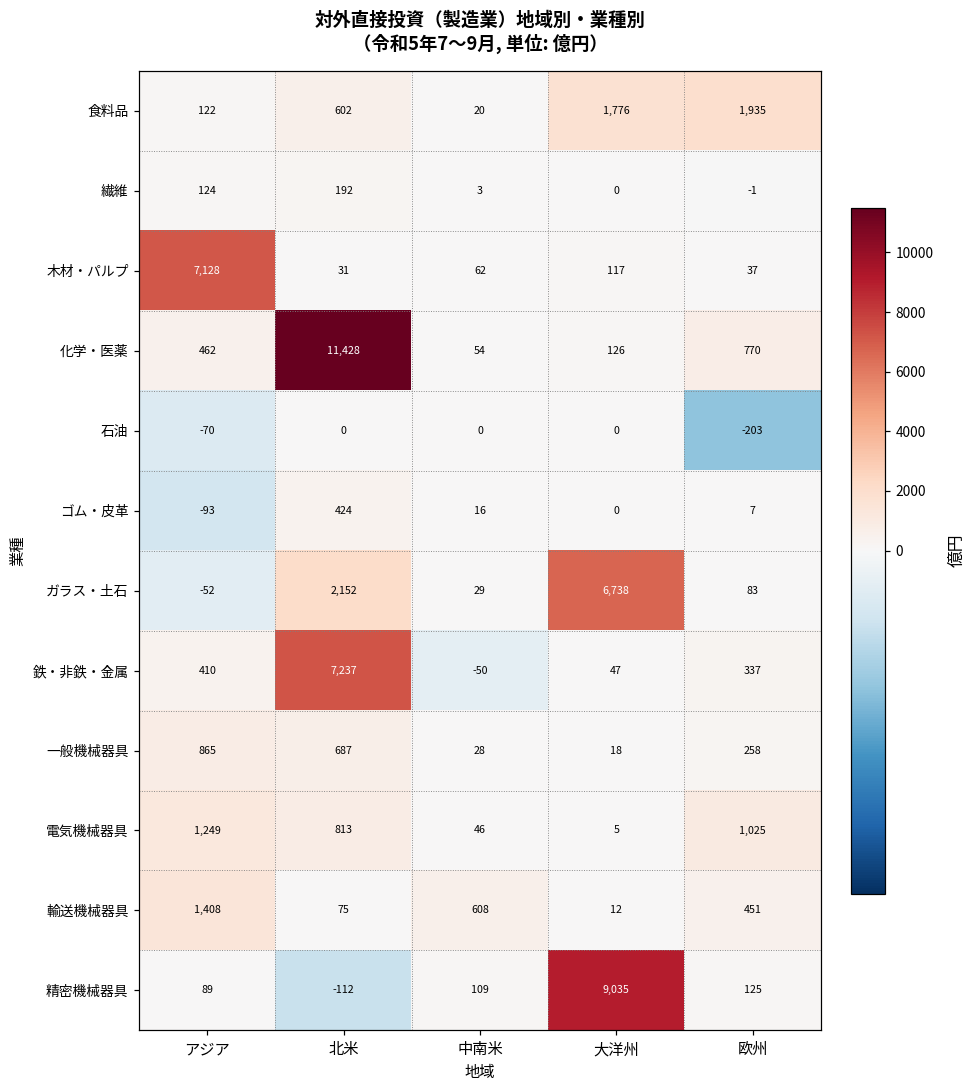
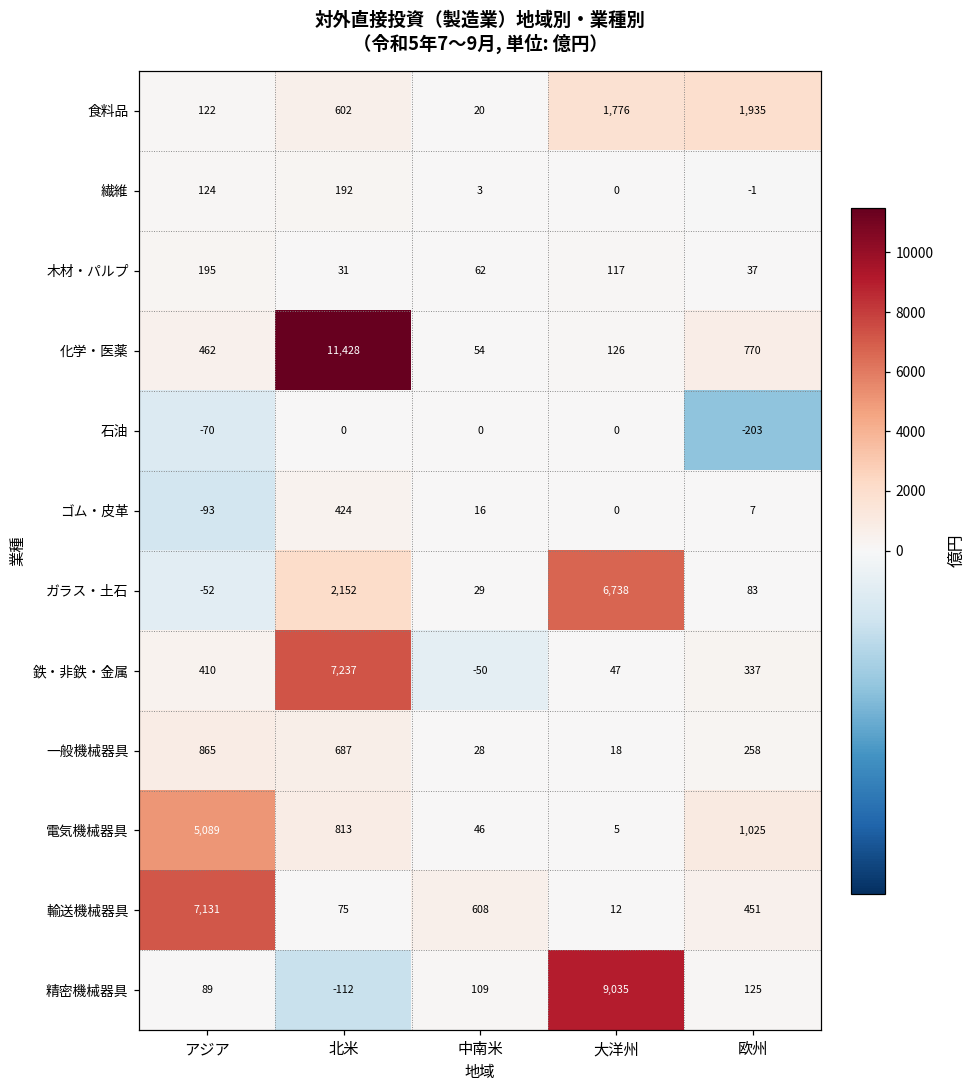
木材・パルプ, アジア: 7,128 -> 195
電気機械器具, アジア: 1,249 -> 5,089
輸送機械器具, アジア: 1,408 -> 7,131
